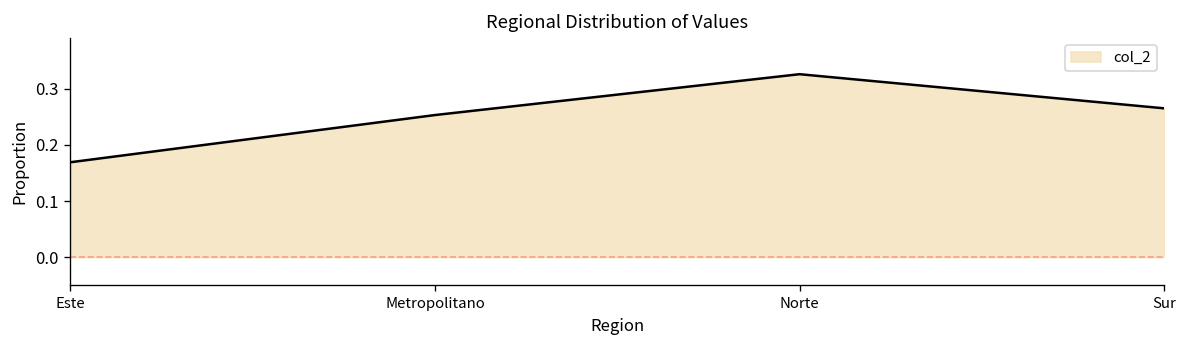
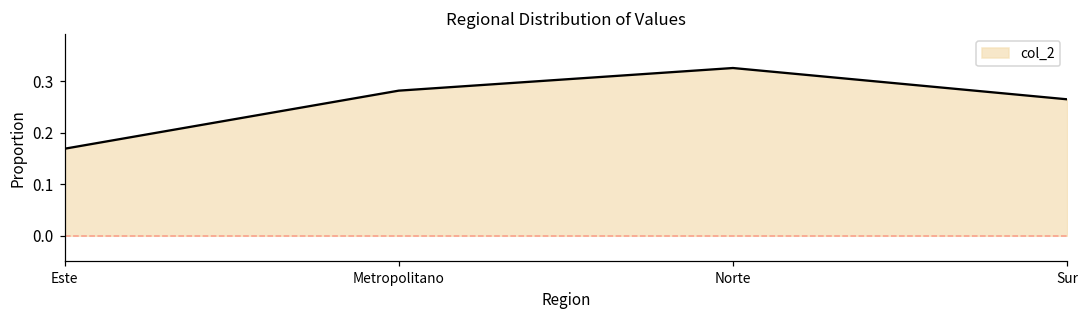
Metropolitano: 0.25 -> 0.28
